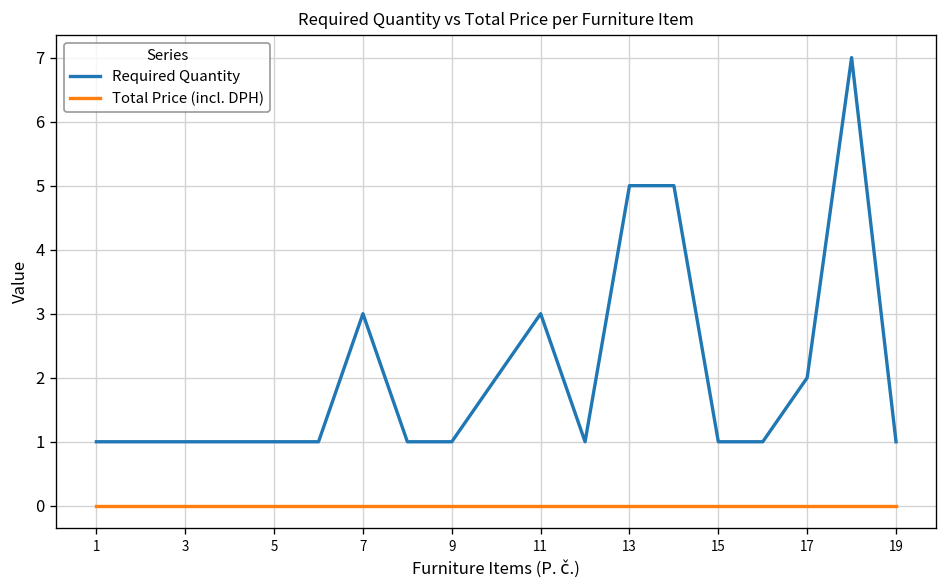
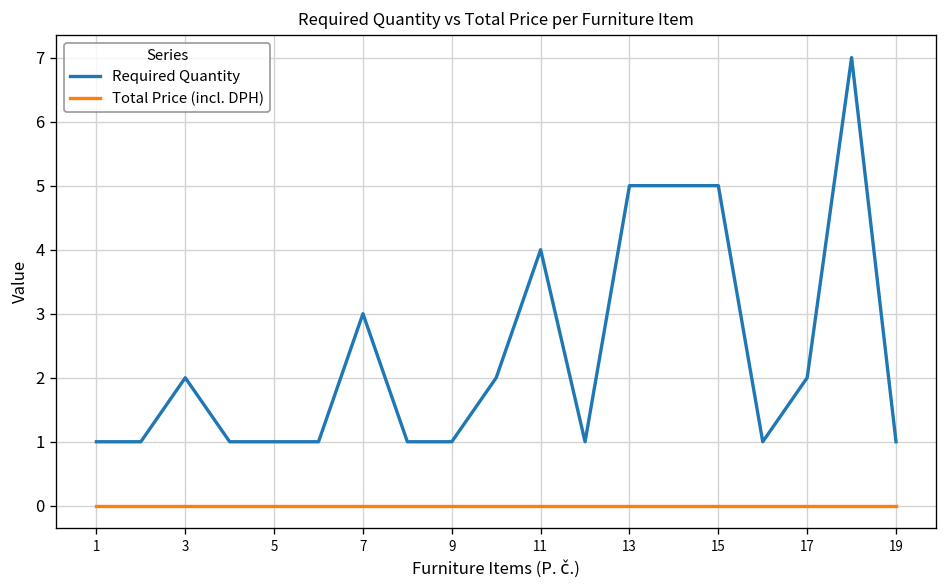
Required Quantity, 3: 1 -> 2
Required Quantity, 11: 3 -> 4
Required Quantity, 15: 1 -> 5
